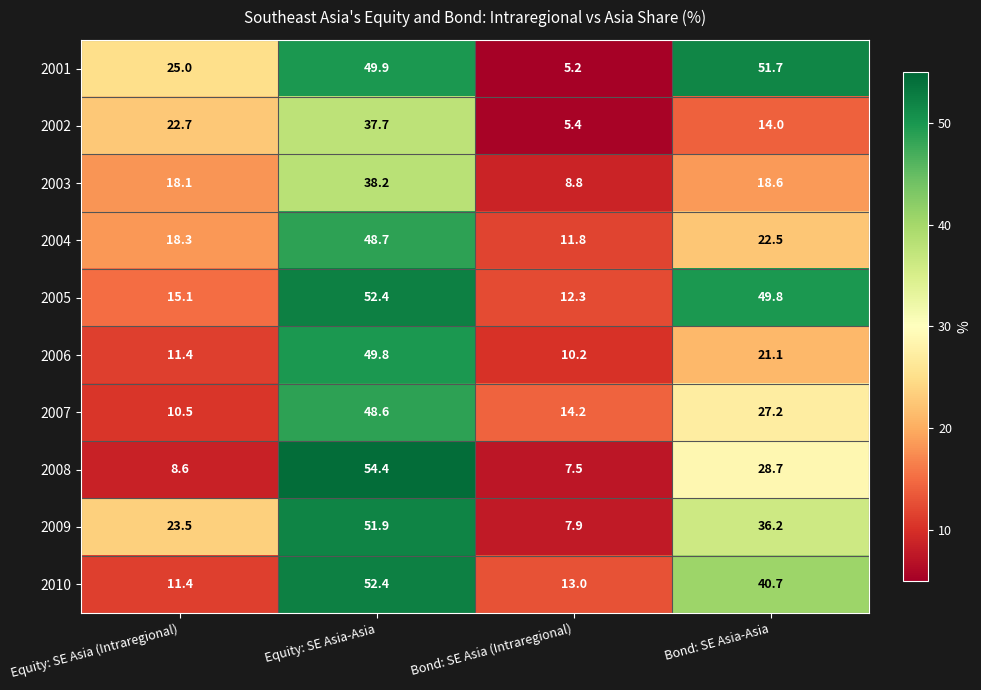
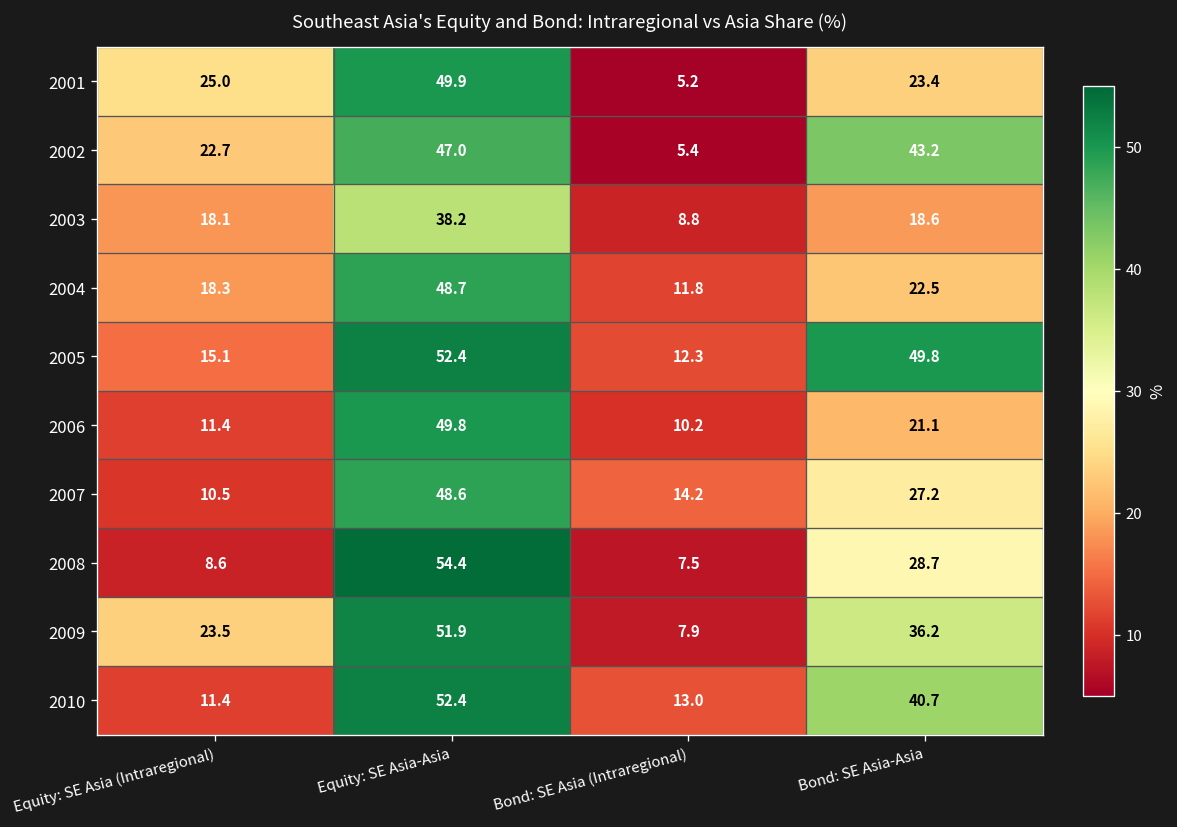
2001, Bond: SE Asia-Asia: 51.7 -> 23.4
2002, Equity: SE Asia-Asia: 37.7 -> 47.0
2002, Bond: SE Asia-Asia: 14.0 -> 43.2
